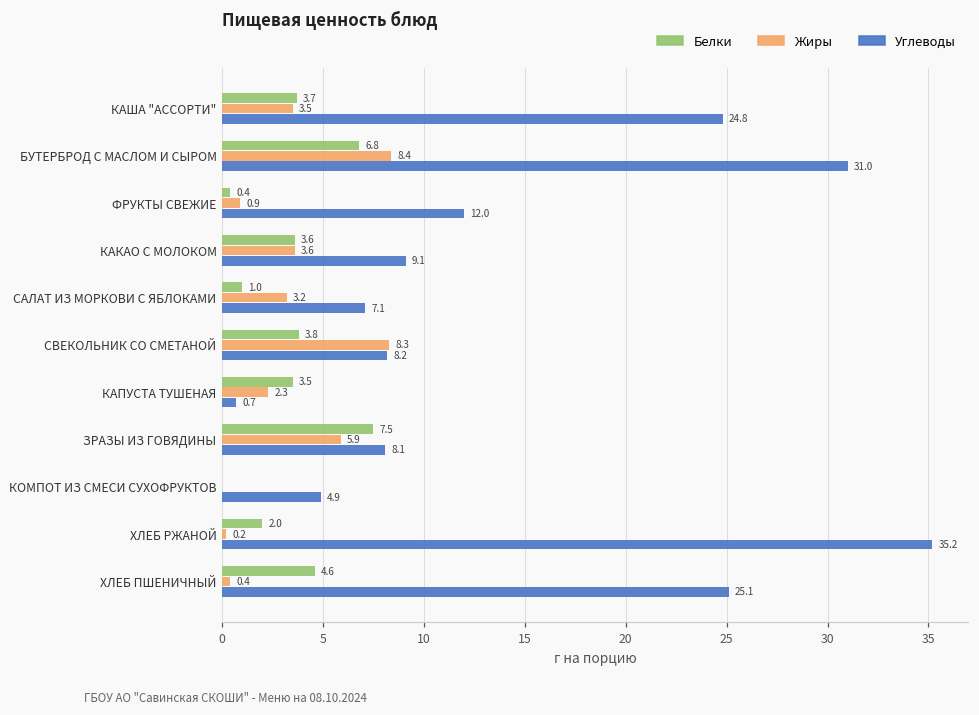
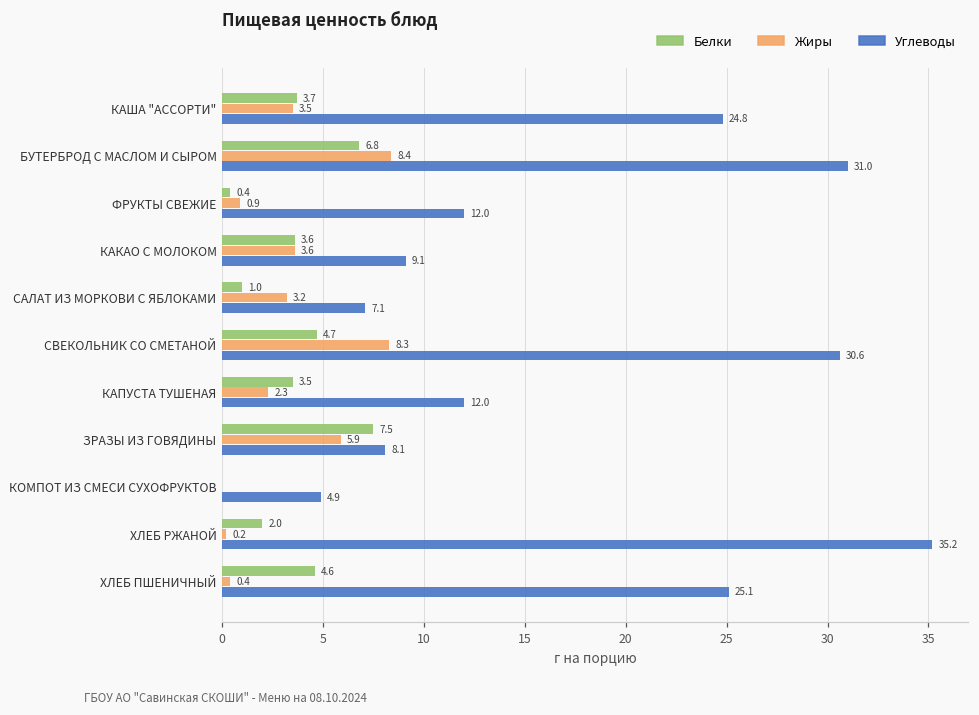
Белки, СВЕКОЛЬНИК СО СМЕТАНОЙ: 3.8 -> 4.7
Углеводы, СВЕКОЛЬНИК СО СМЕТАНОЙ: 8.2 -> 30.6
Углеводы, КАПУСТА ТУШЕНАЯ: 0.7 -> 12.0
